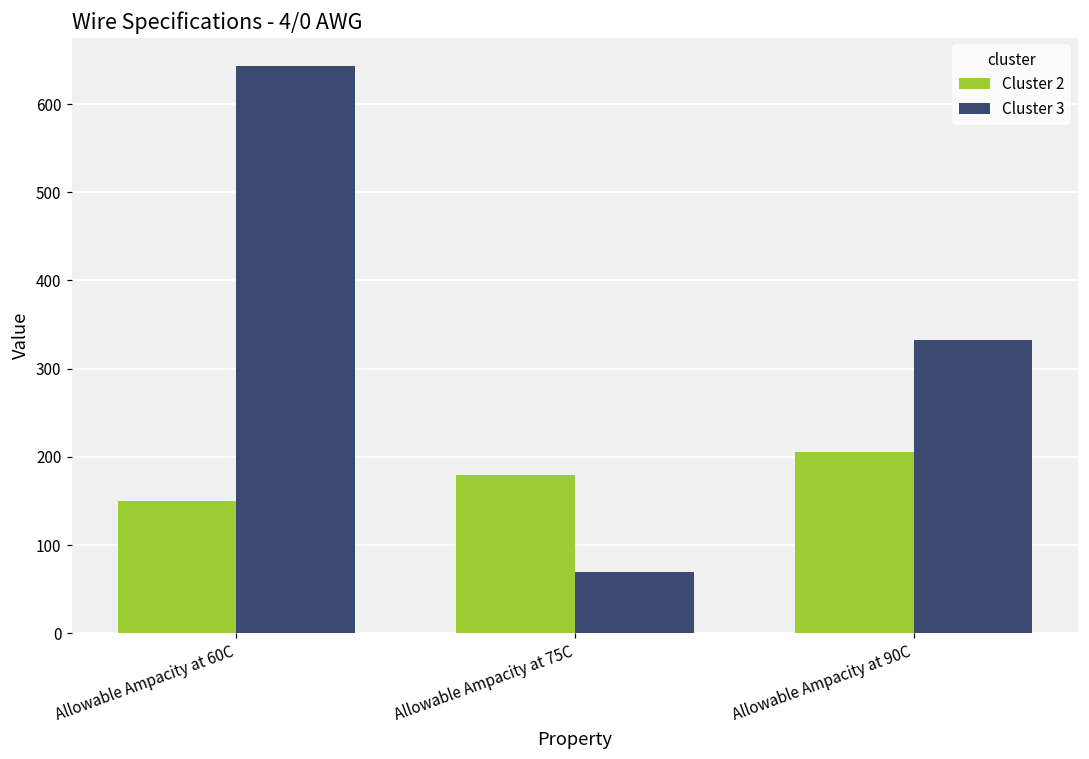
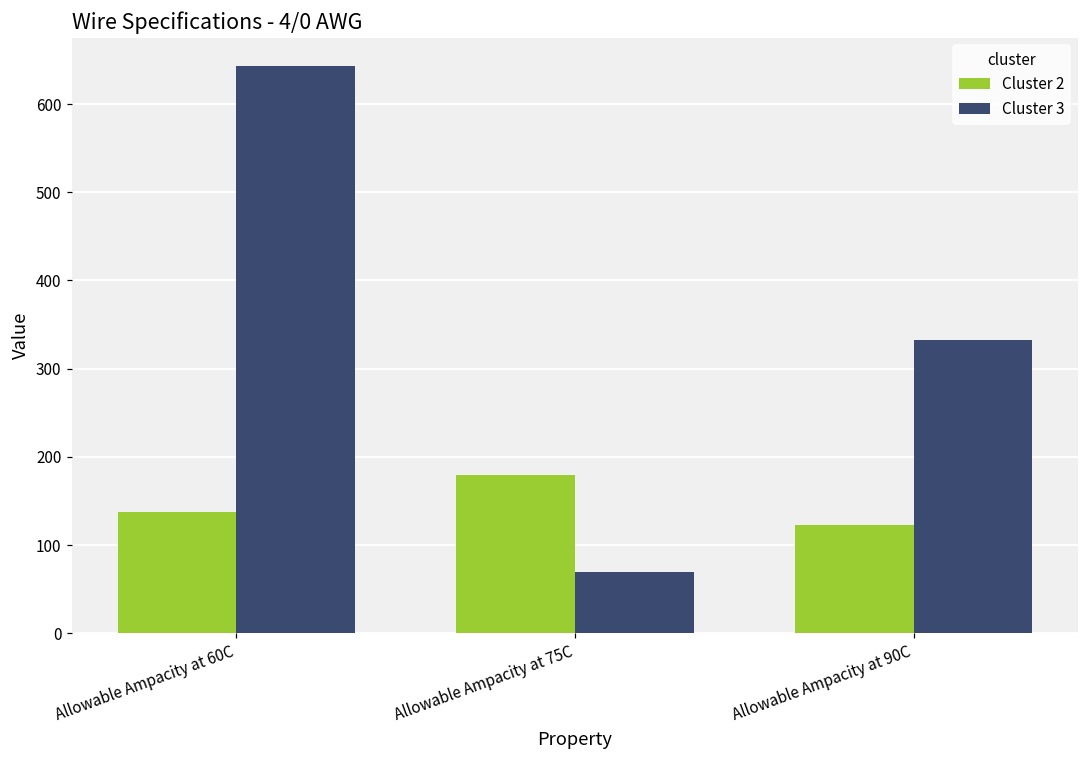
Cluster 2, Allowable Ampacity at 60C: 150 -> 140
Cluster 2, Allowable Ampacity at 90C: 210 -> 120
